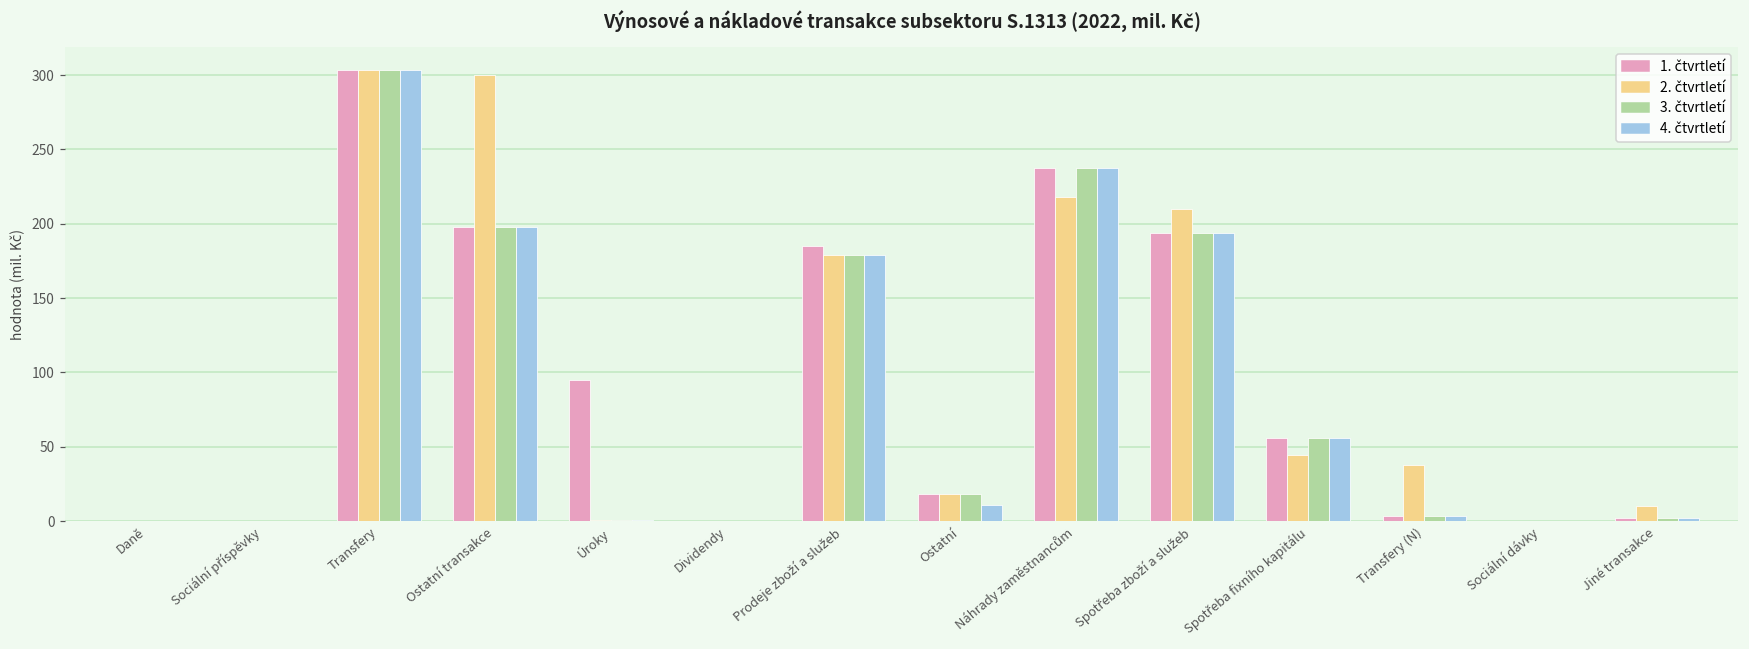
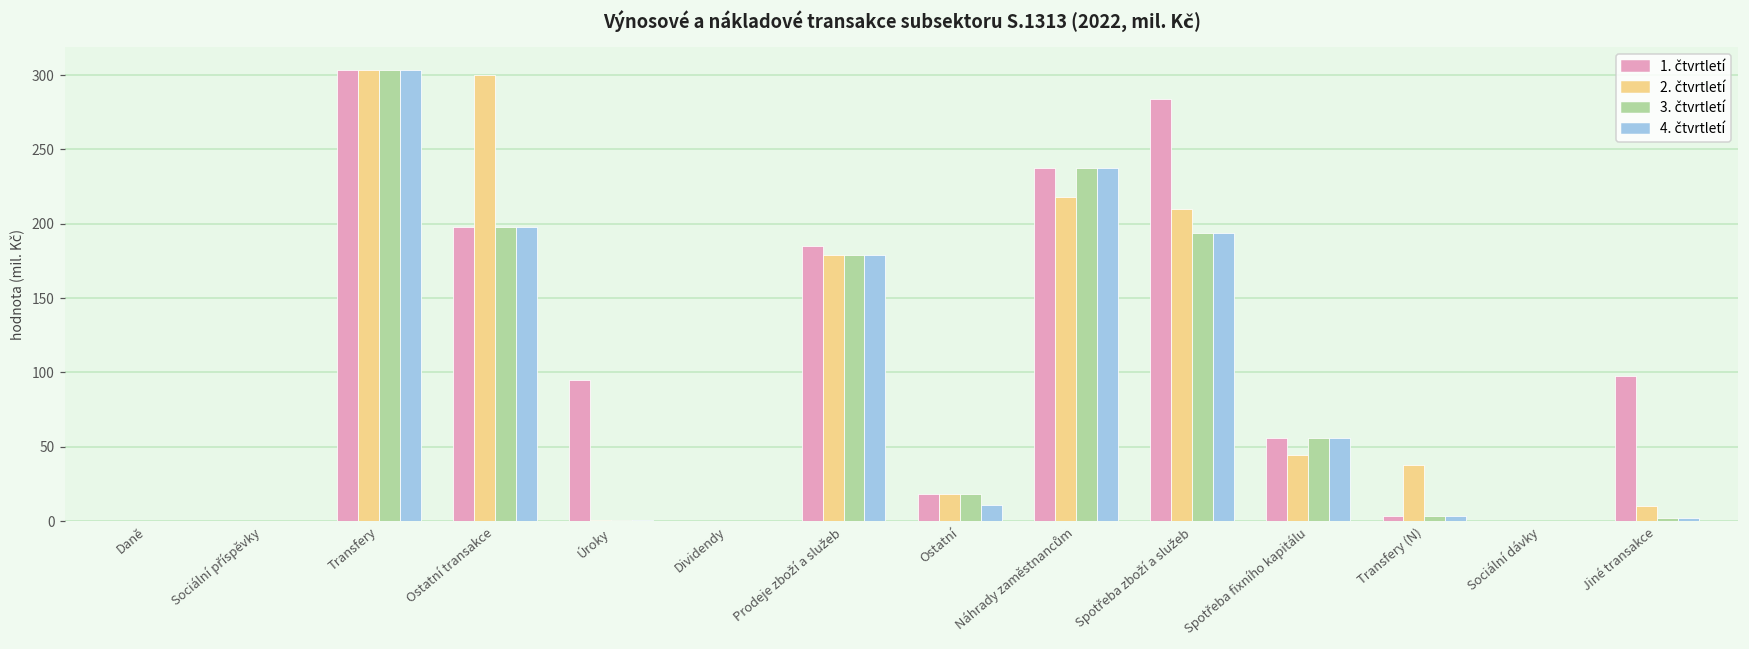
1. čtvrtletí, Spotřeba zboží a služeb: 194 -> 284
1. čtvrtletí, Jiné transakce: 2 -> 97
